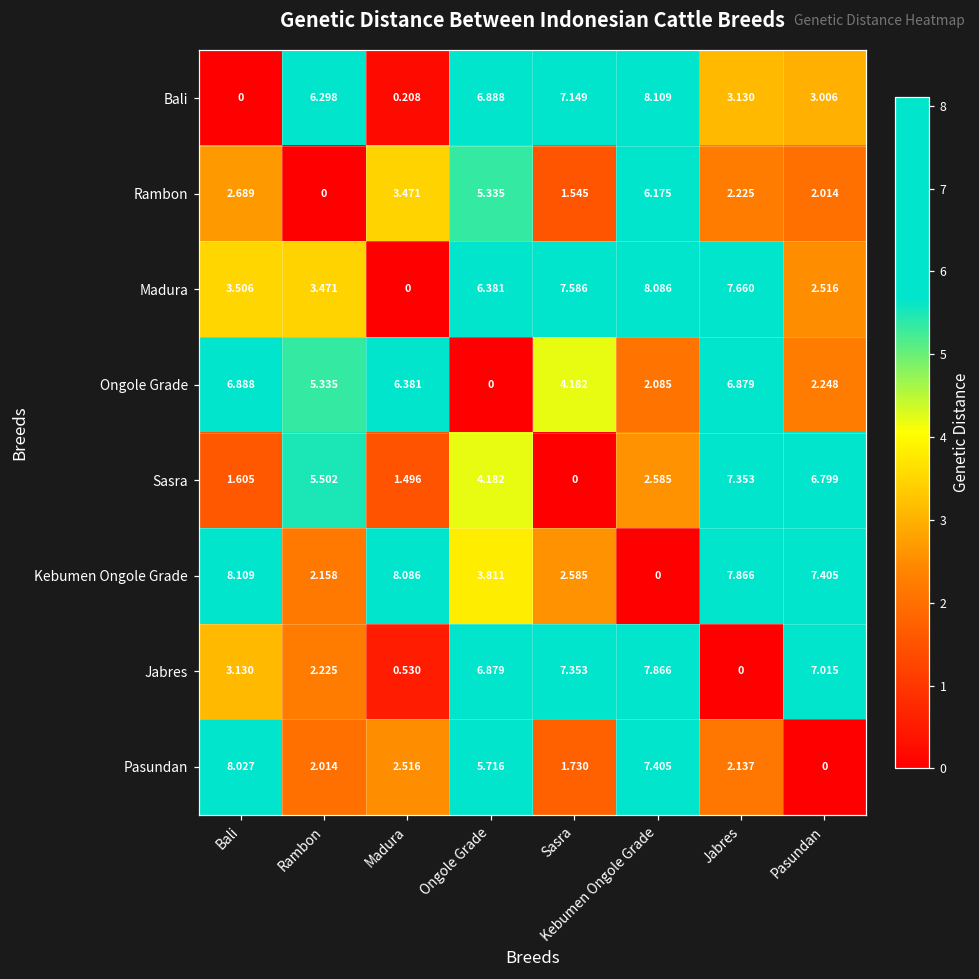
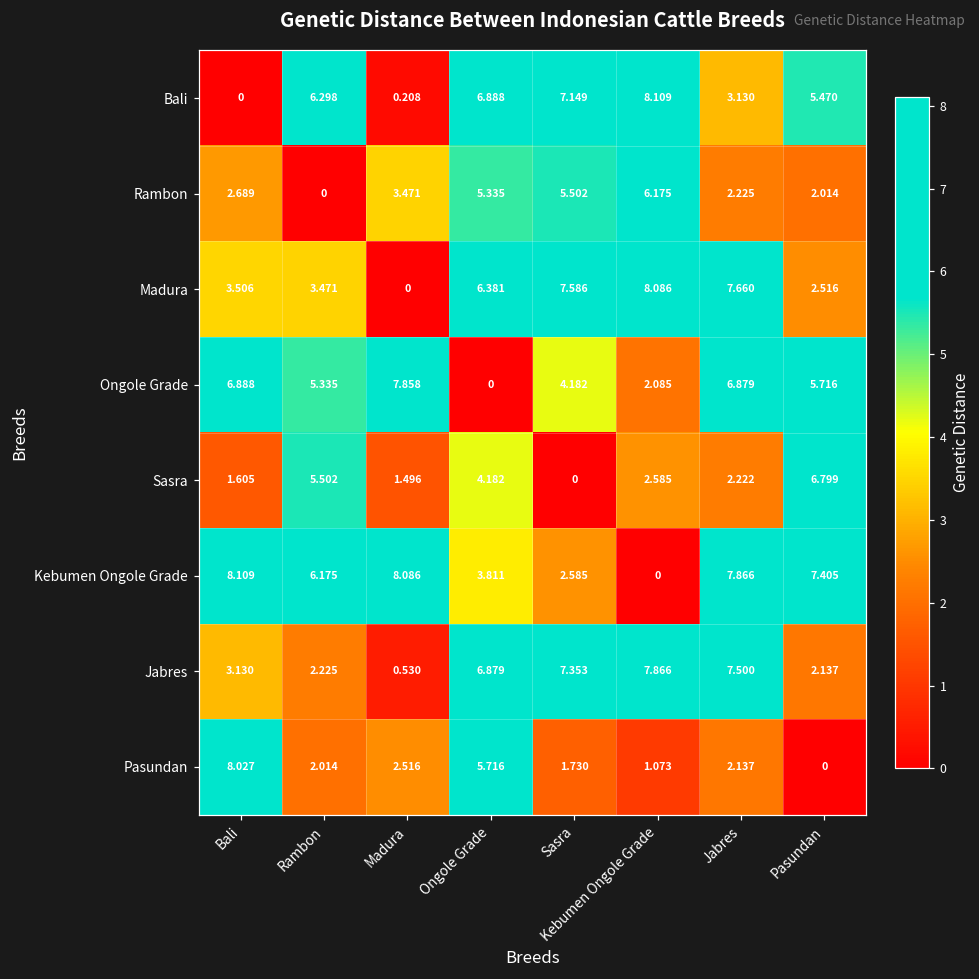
Bali, Pasundan: 3.006 -> 5.470
Rambon, Sasra: 1.545 -> 5.502
Ongole Grade, Madura: 6.381 -> 7.858
Ongole Grade, Pasundan: 2.248 -> 5.716
Sasra, Jabres: 7.353 -> 2.222
Kebumen Ongole Grade, Rambon: 2.158 -> 6.175
Jabres, Jabres: 0 -> 7.500
Jabres, Pasundan: 7.015 -> 2.137
Pasundan, Kebumen Ongole Grade: 7.405 -> 1.073
